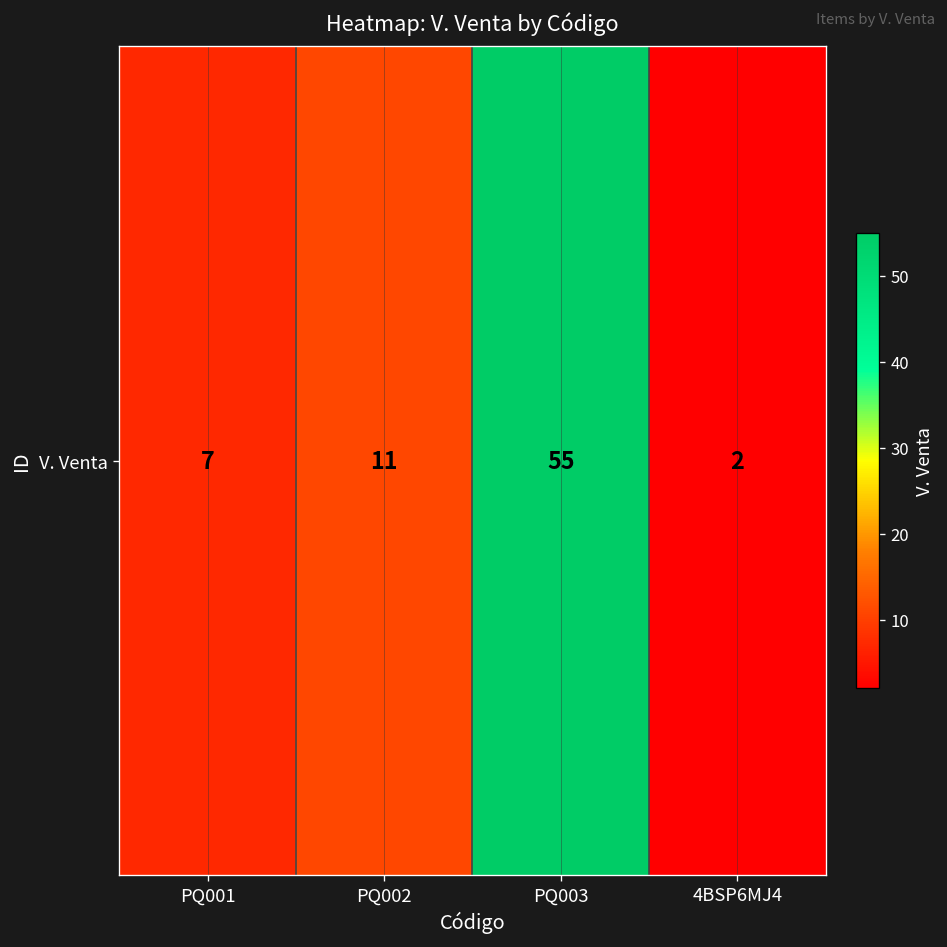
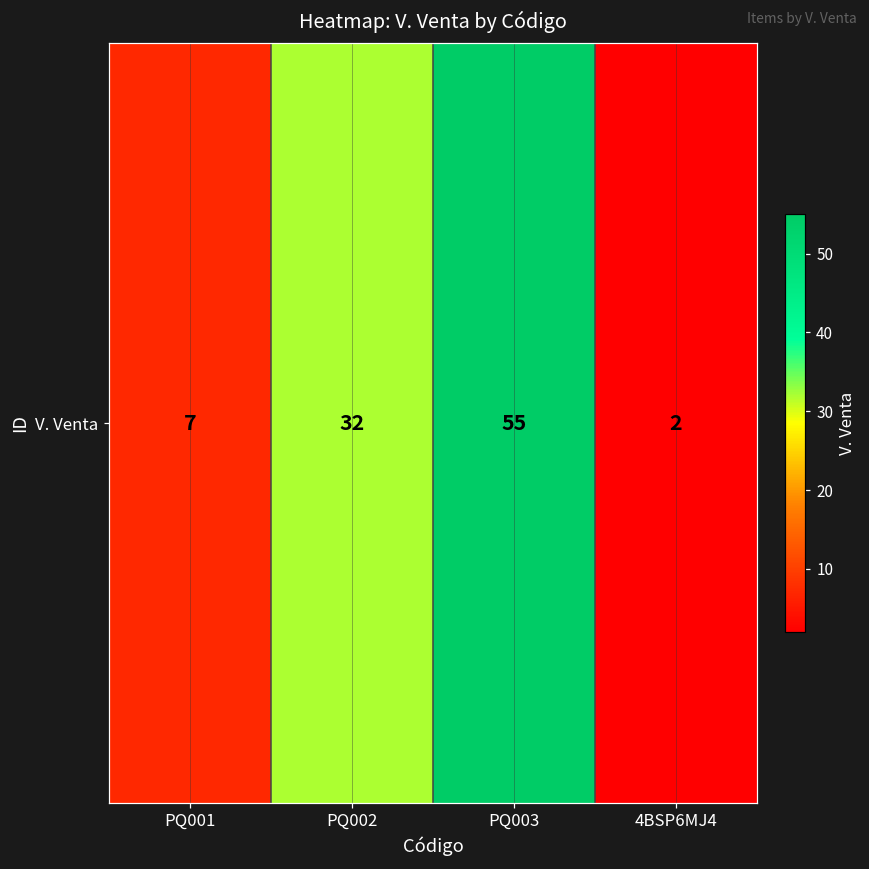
V. Venta, PQ002: 11 -> 32
